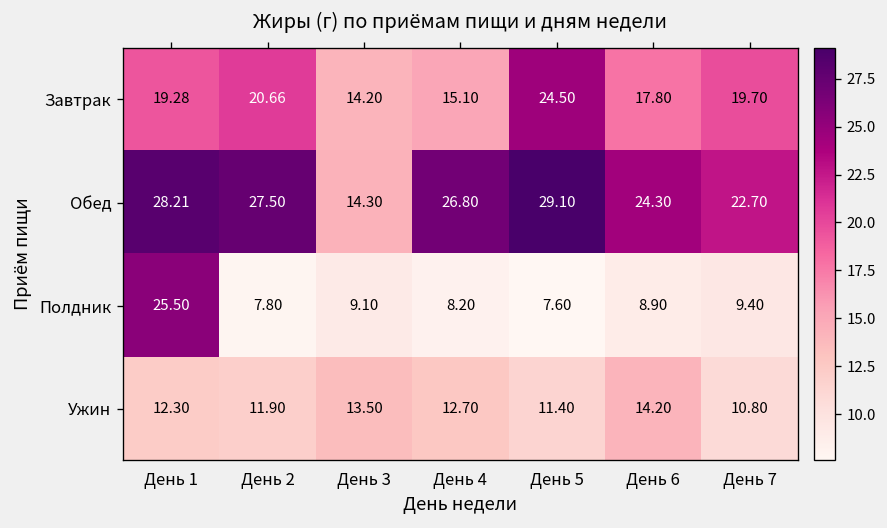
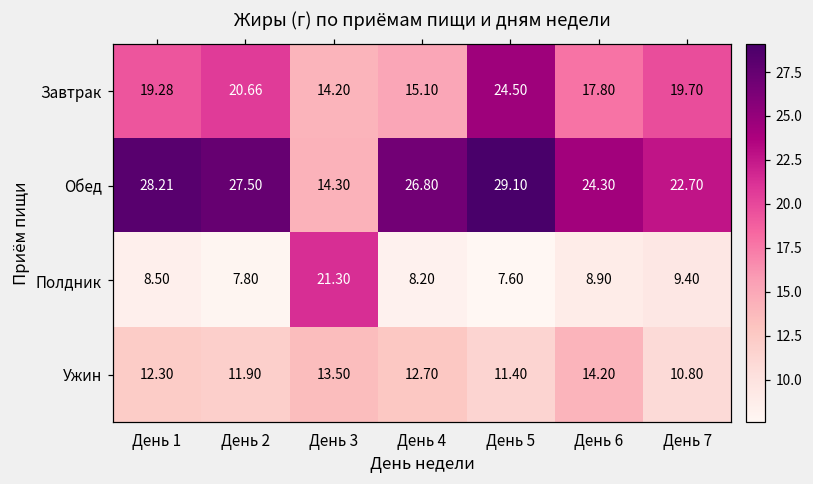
Полдник, День 1: 25.50 -> 8.50
Полдник, День 3: 9.10 -> 21.30
